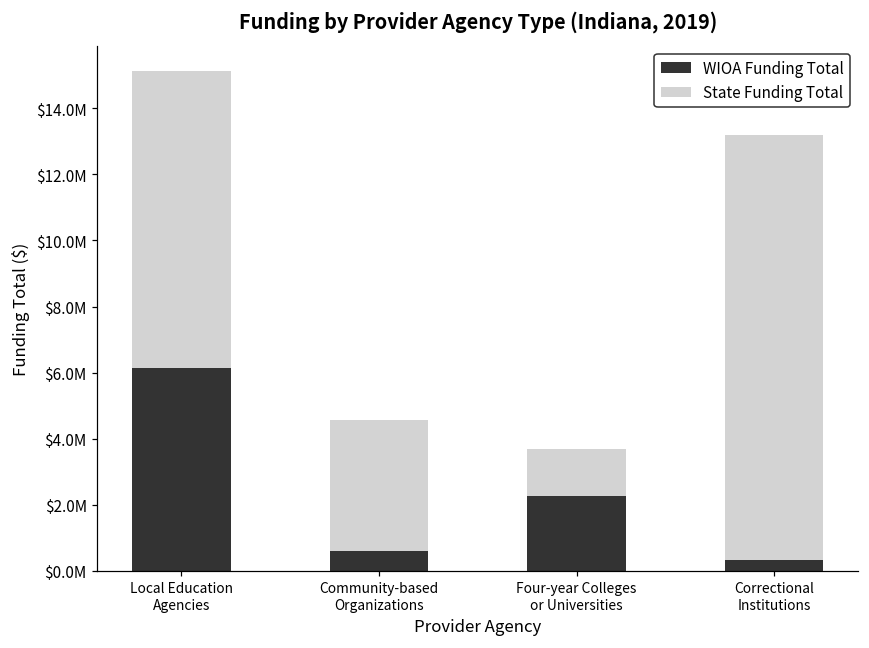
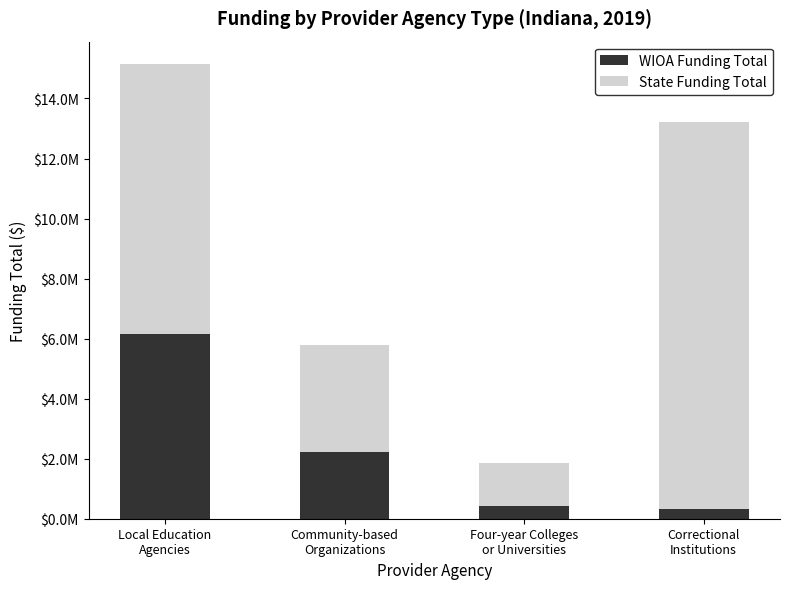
WIOA Funding Total, Community-based Organizations: $600000 -> $2200000
State Funding Total, Community-based Organizations: $4000000 -> $3600000
WIOA Funding Total, Four-year Colleges or Universities: $2200000 -> $400000
